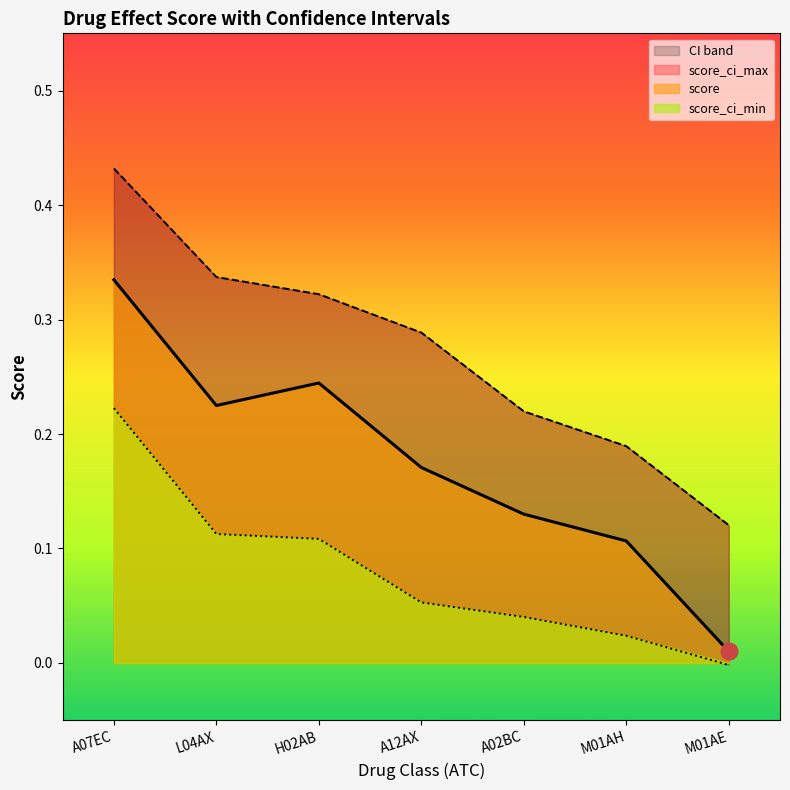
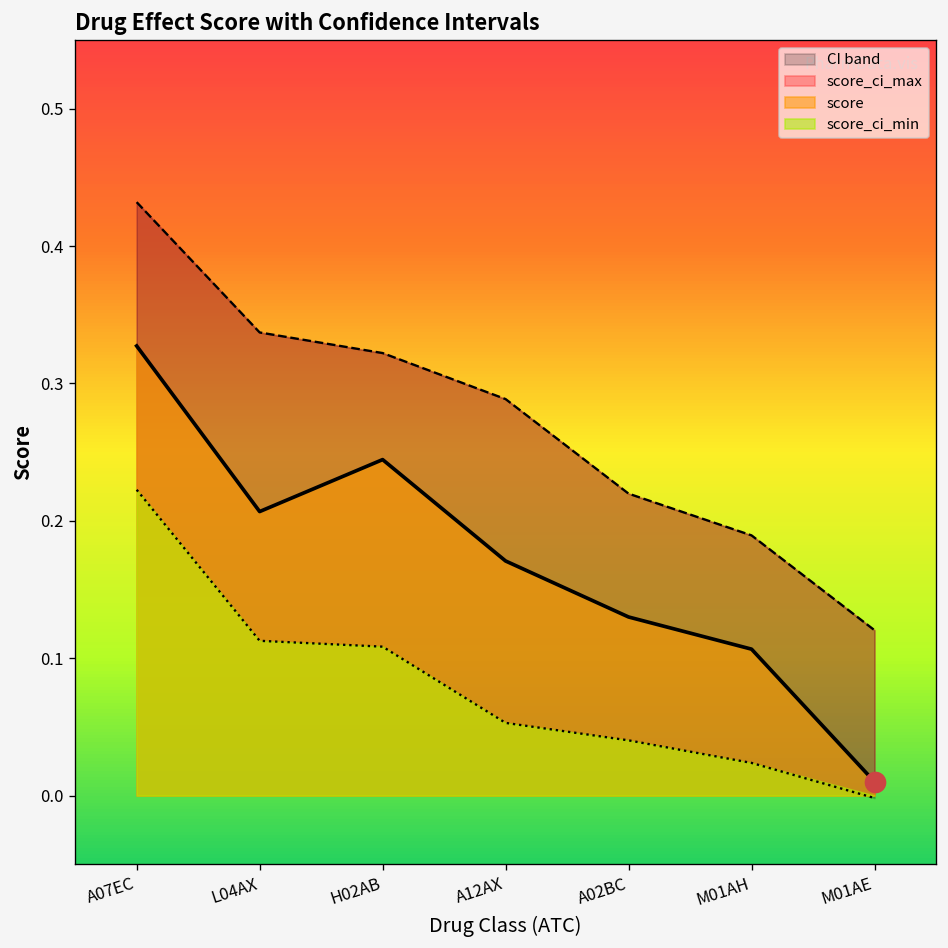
score, A07EC: 0.335 -> 0.327
score, L04AX: 0.225 -> 0.207
